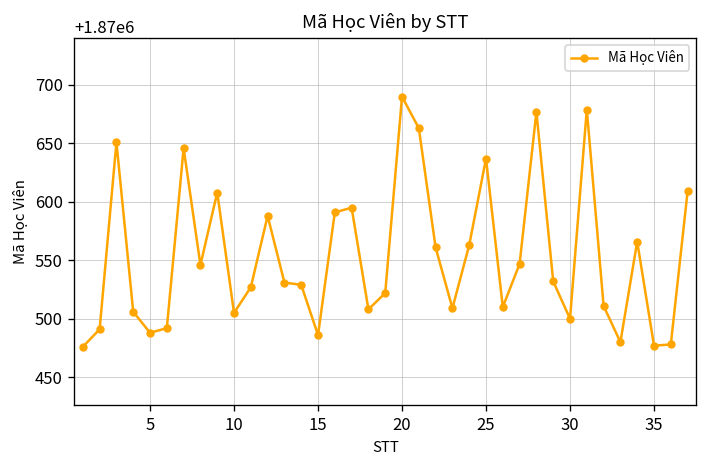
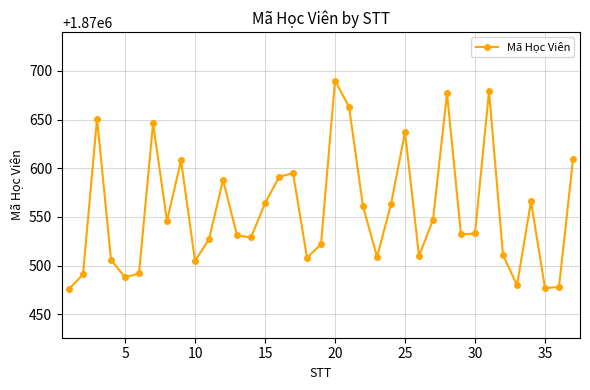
15: 1870490 -> 1870560
30: 1870500 -> 1870530
